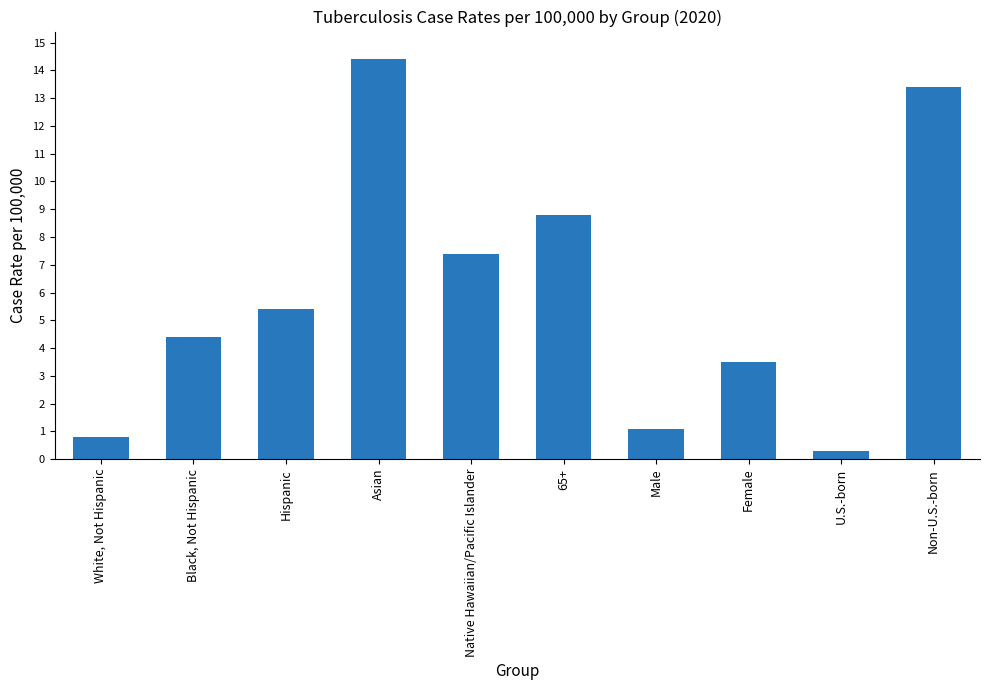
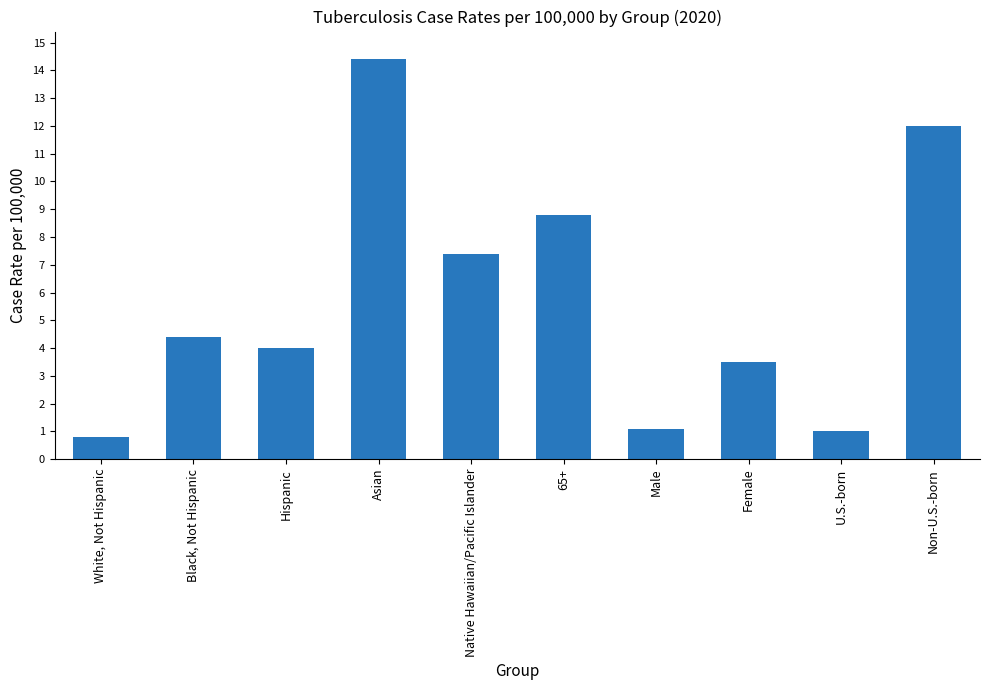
Hispanic: 5.4 -> 4.0
U.S.-born: 0.3 -> 1.0
Non-U.S.-born: 13.4 -> 12.0
